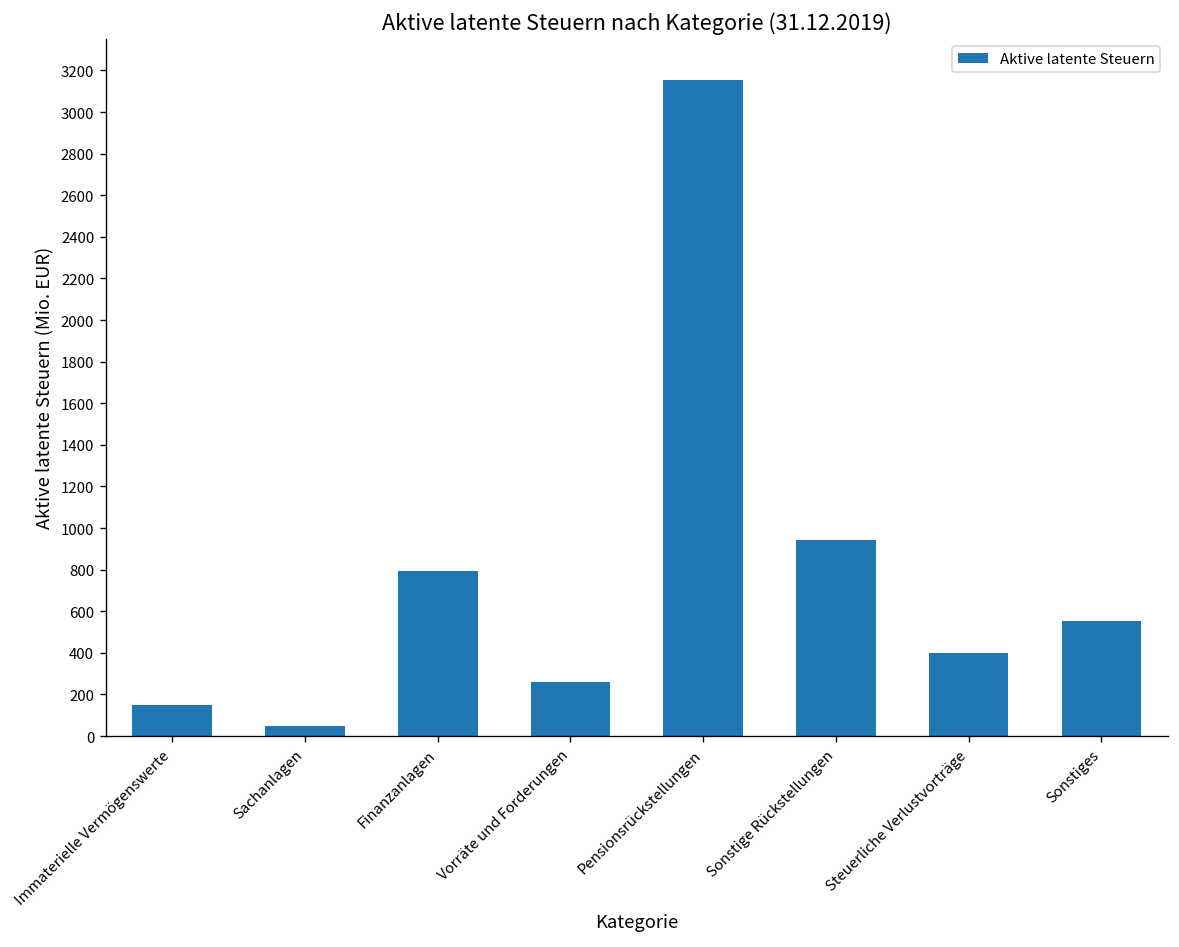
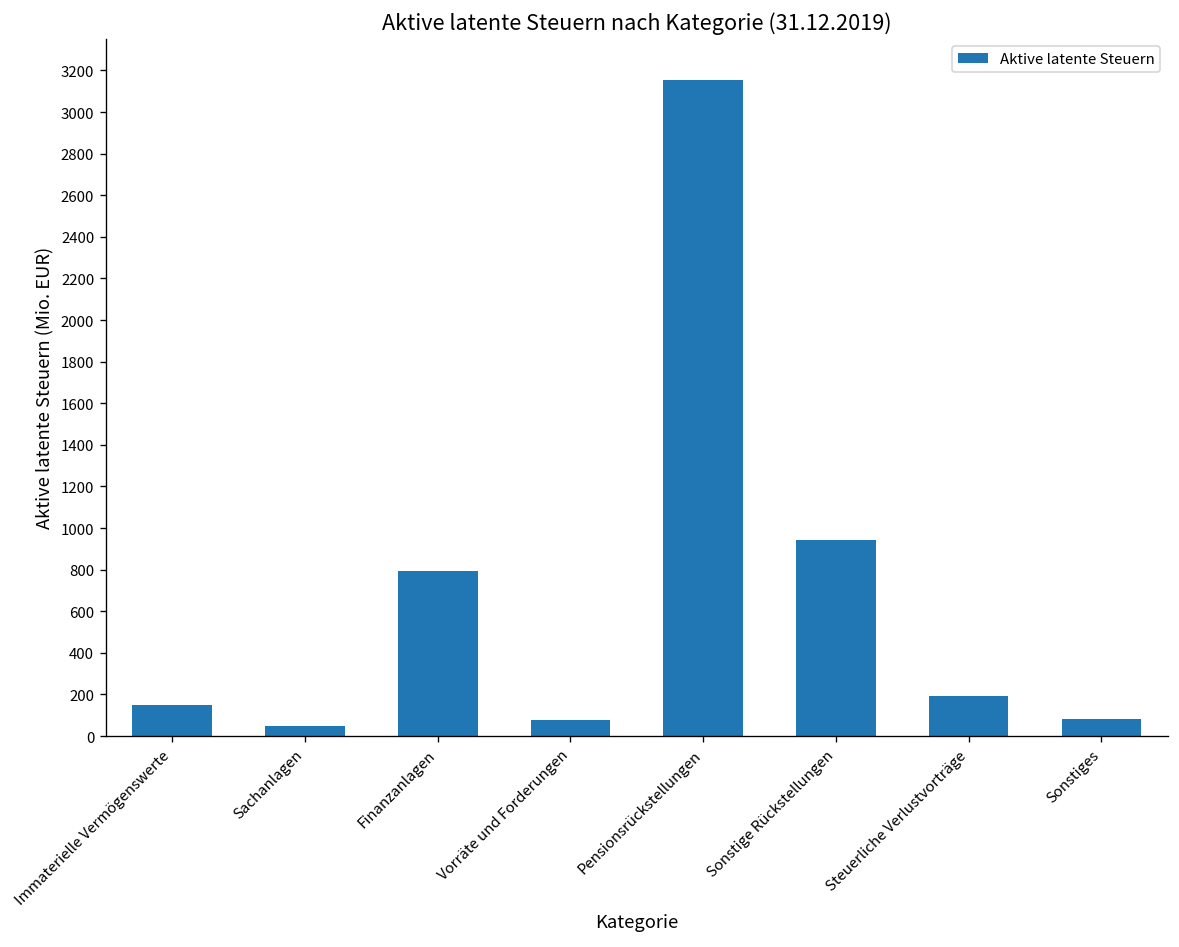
Vorräte und Forderungen: 260 -> 80
Steuerliche Verlustvorträge: 400 -> 190
Sonstiges: 550 -> 80
